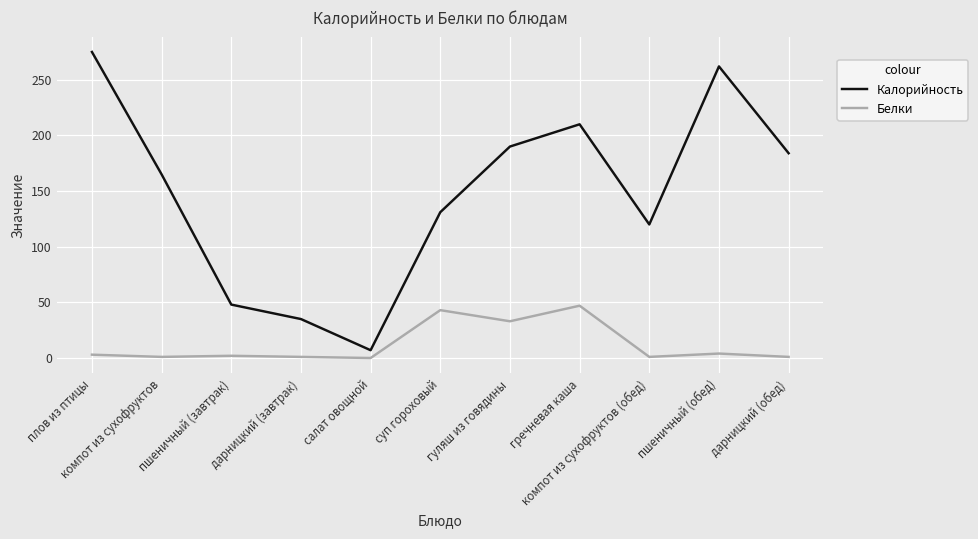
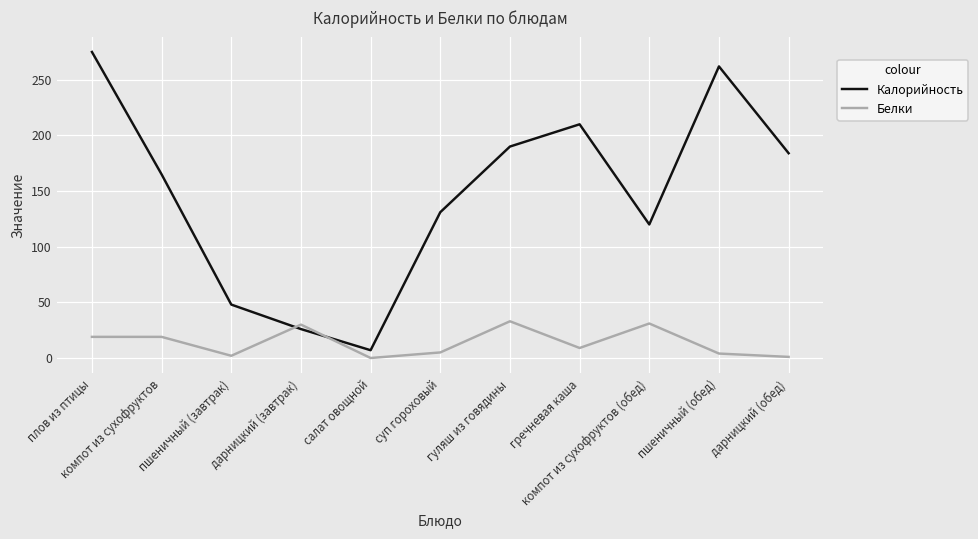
Белки, плов из птицы: 3 -> 19
Белки, компот из сухофруктов: 1 -> 19
Калорийность, дарницкий (завтрак): 35 -> 26
Белки, дарницкий (завтрак): 1 -> 30
Белки, суп гороховый: 43 -> 5
Белки, гречневая каша: 47 -> 9
Белки, компот из сухофруктов (обед): 1 -> 31
